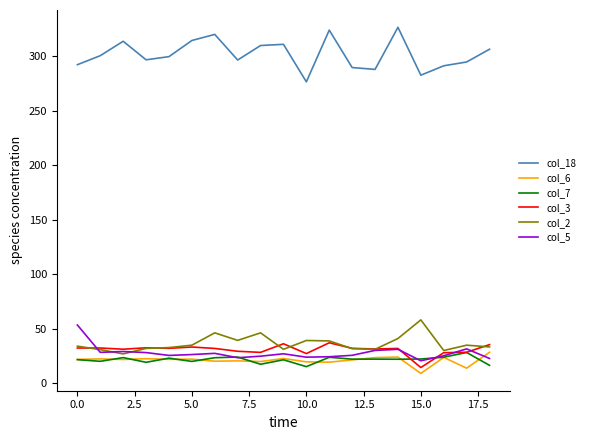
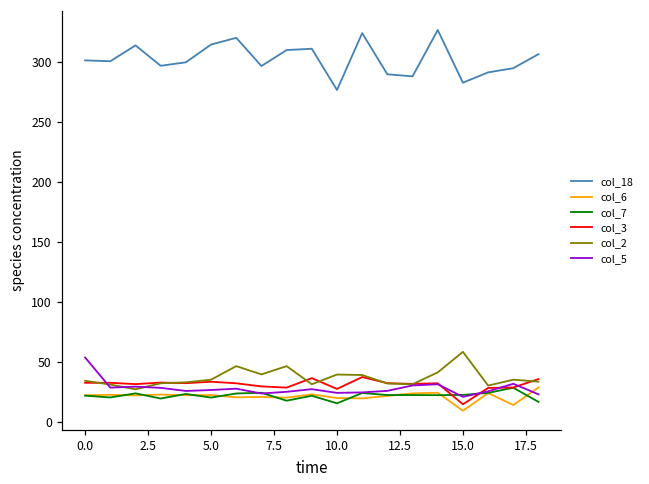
col_18, 0.0: 292 -> 301
